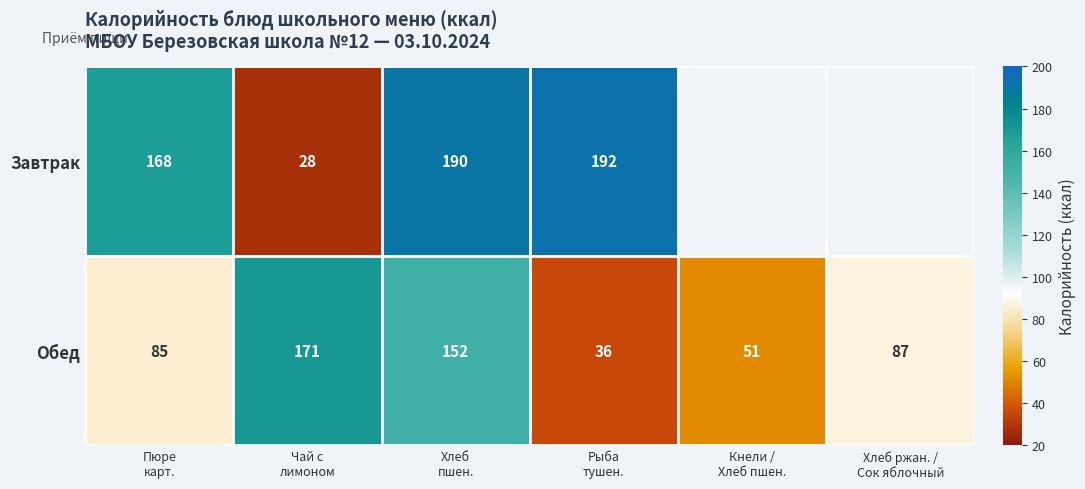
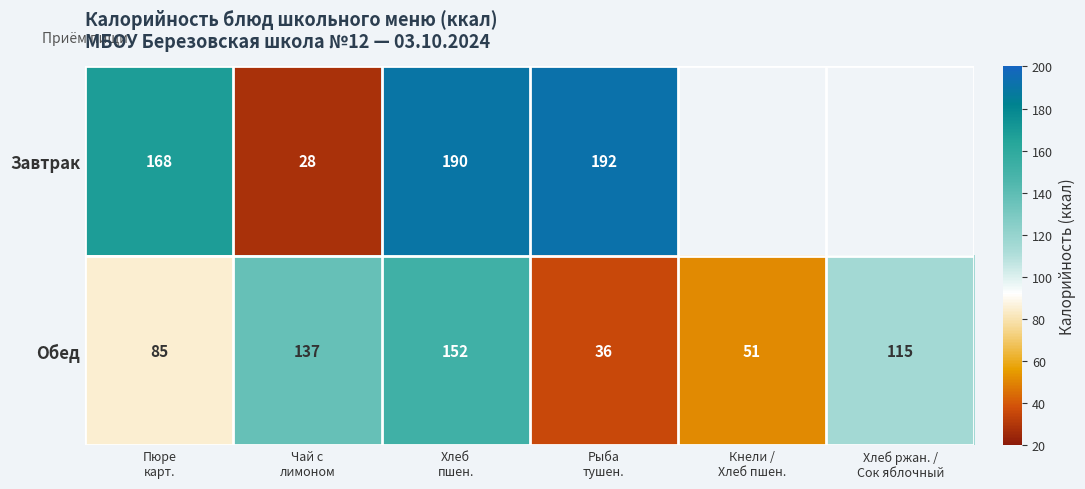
Обед, Чай с лимоном: 171 -> 137
Обед, Хлеб ржан. / Сок яблочный: 87 -> 115
